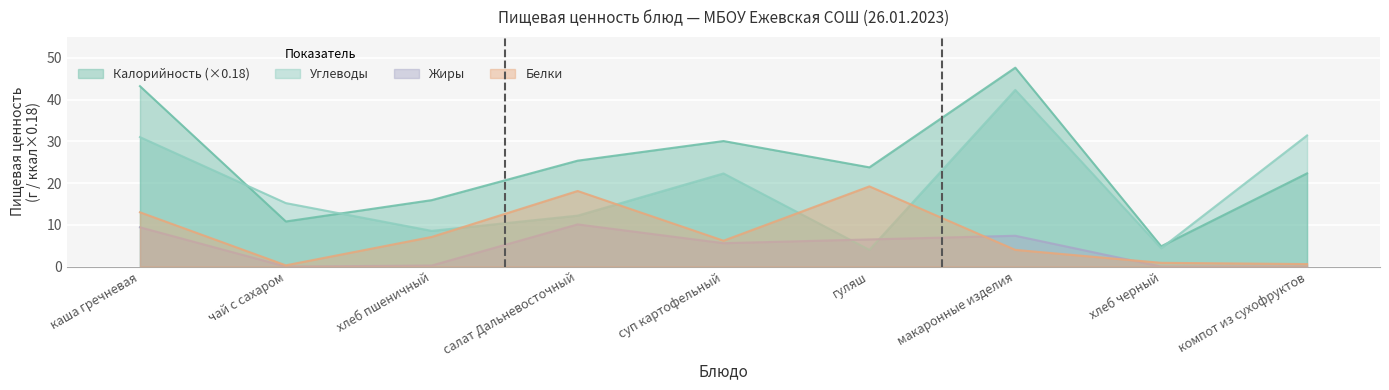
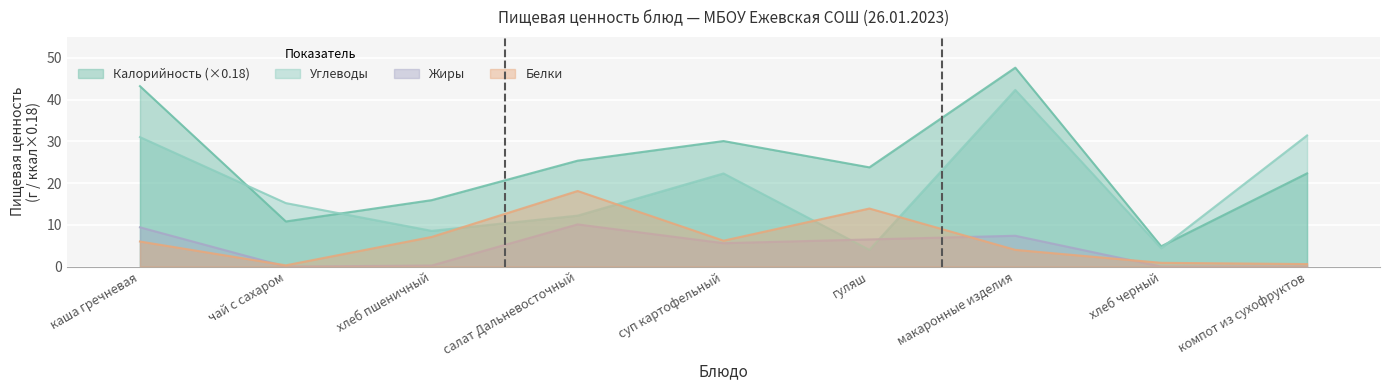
Белки, каша гречневая: 13 -> 6
Белки, гуляш: 19 -> 14
